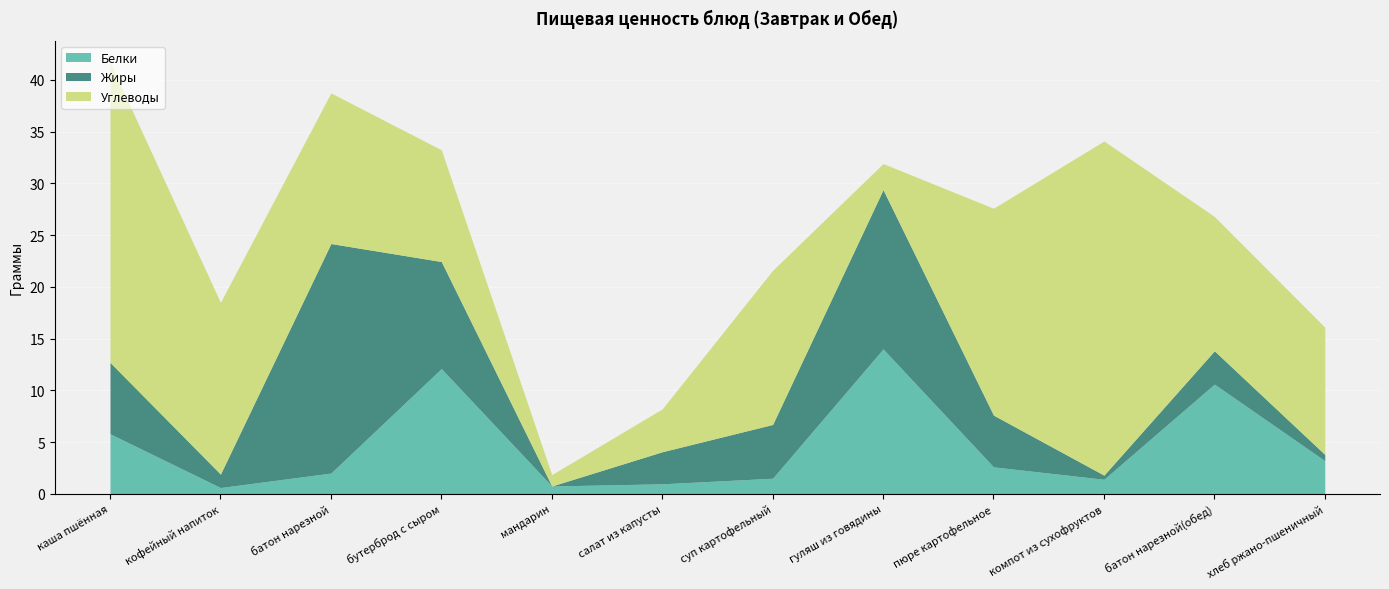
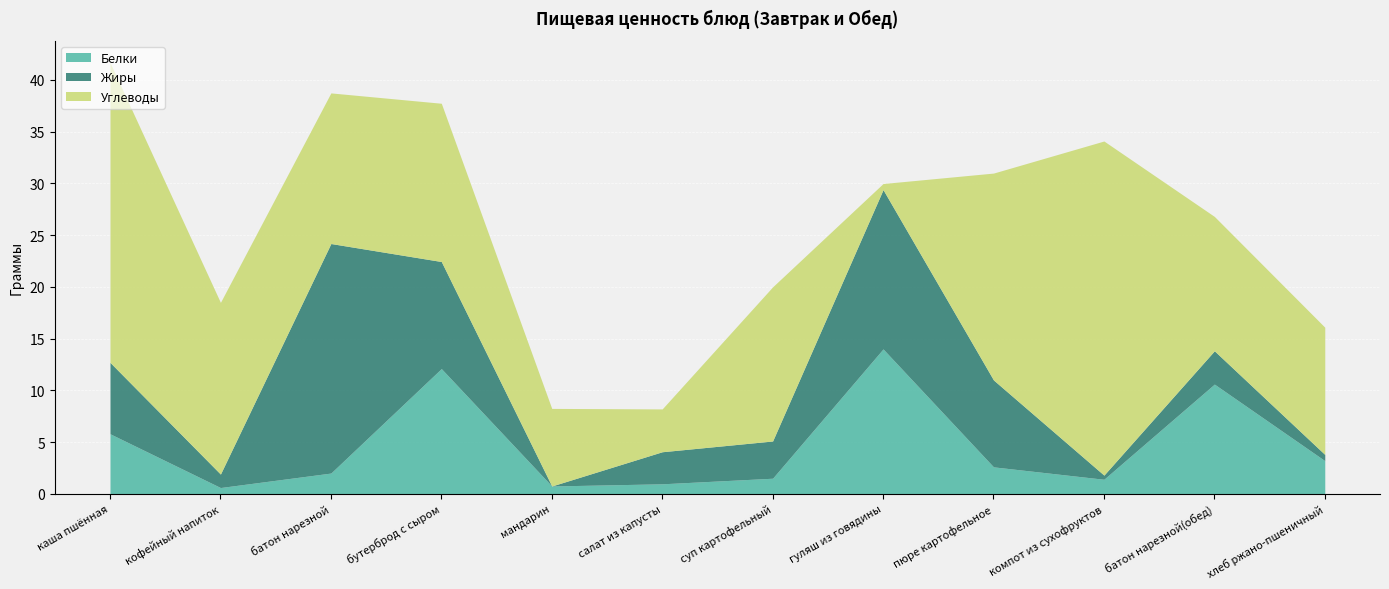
Углеводы, бутерброд с сыром: 10.8 -> 15.3
Углеводы, мандарин: 1.1 -> 7.5
Жиры, суп картофельный: 5.2 -> 3.6
Углеводы, гуляш из говядины: 2.5 -> 0.6
Жиры, пюре картофельное: 5.0 -> 8.4
